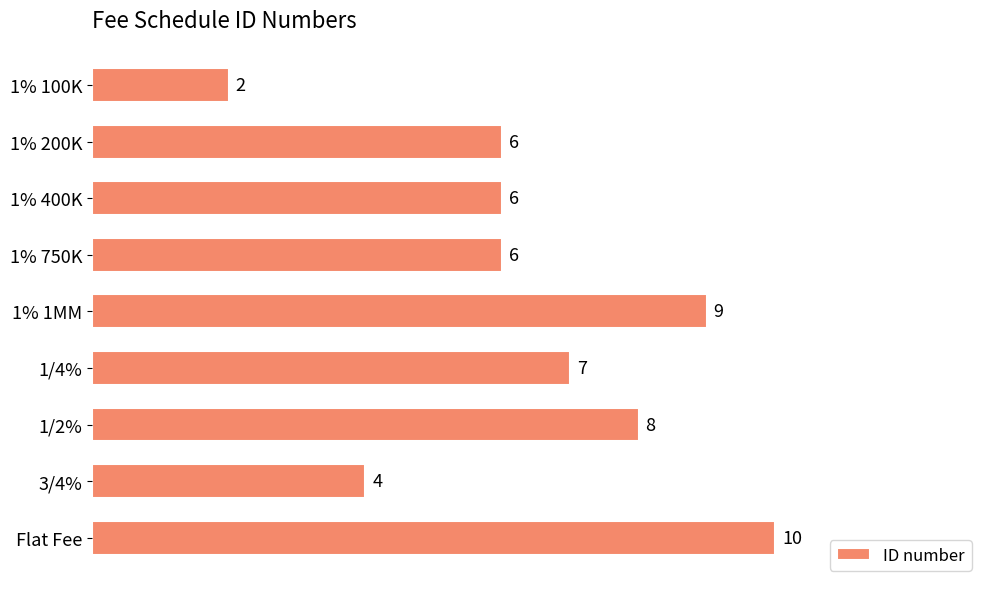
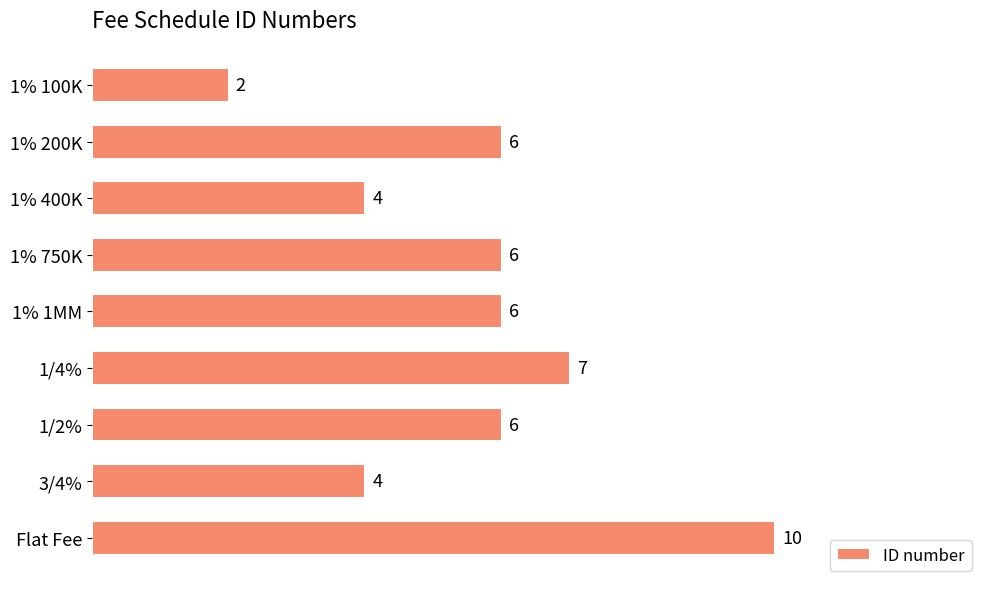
1% 400K: 6 -> 4
1% 1MM: 9 -> 6
1/2%: 8 -> 6
